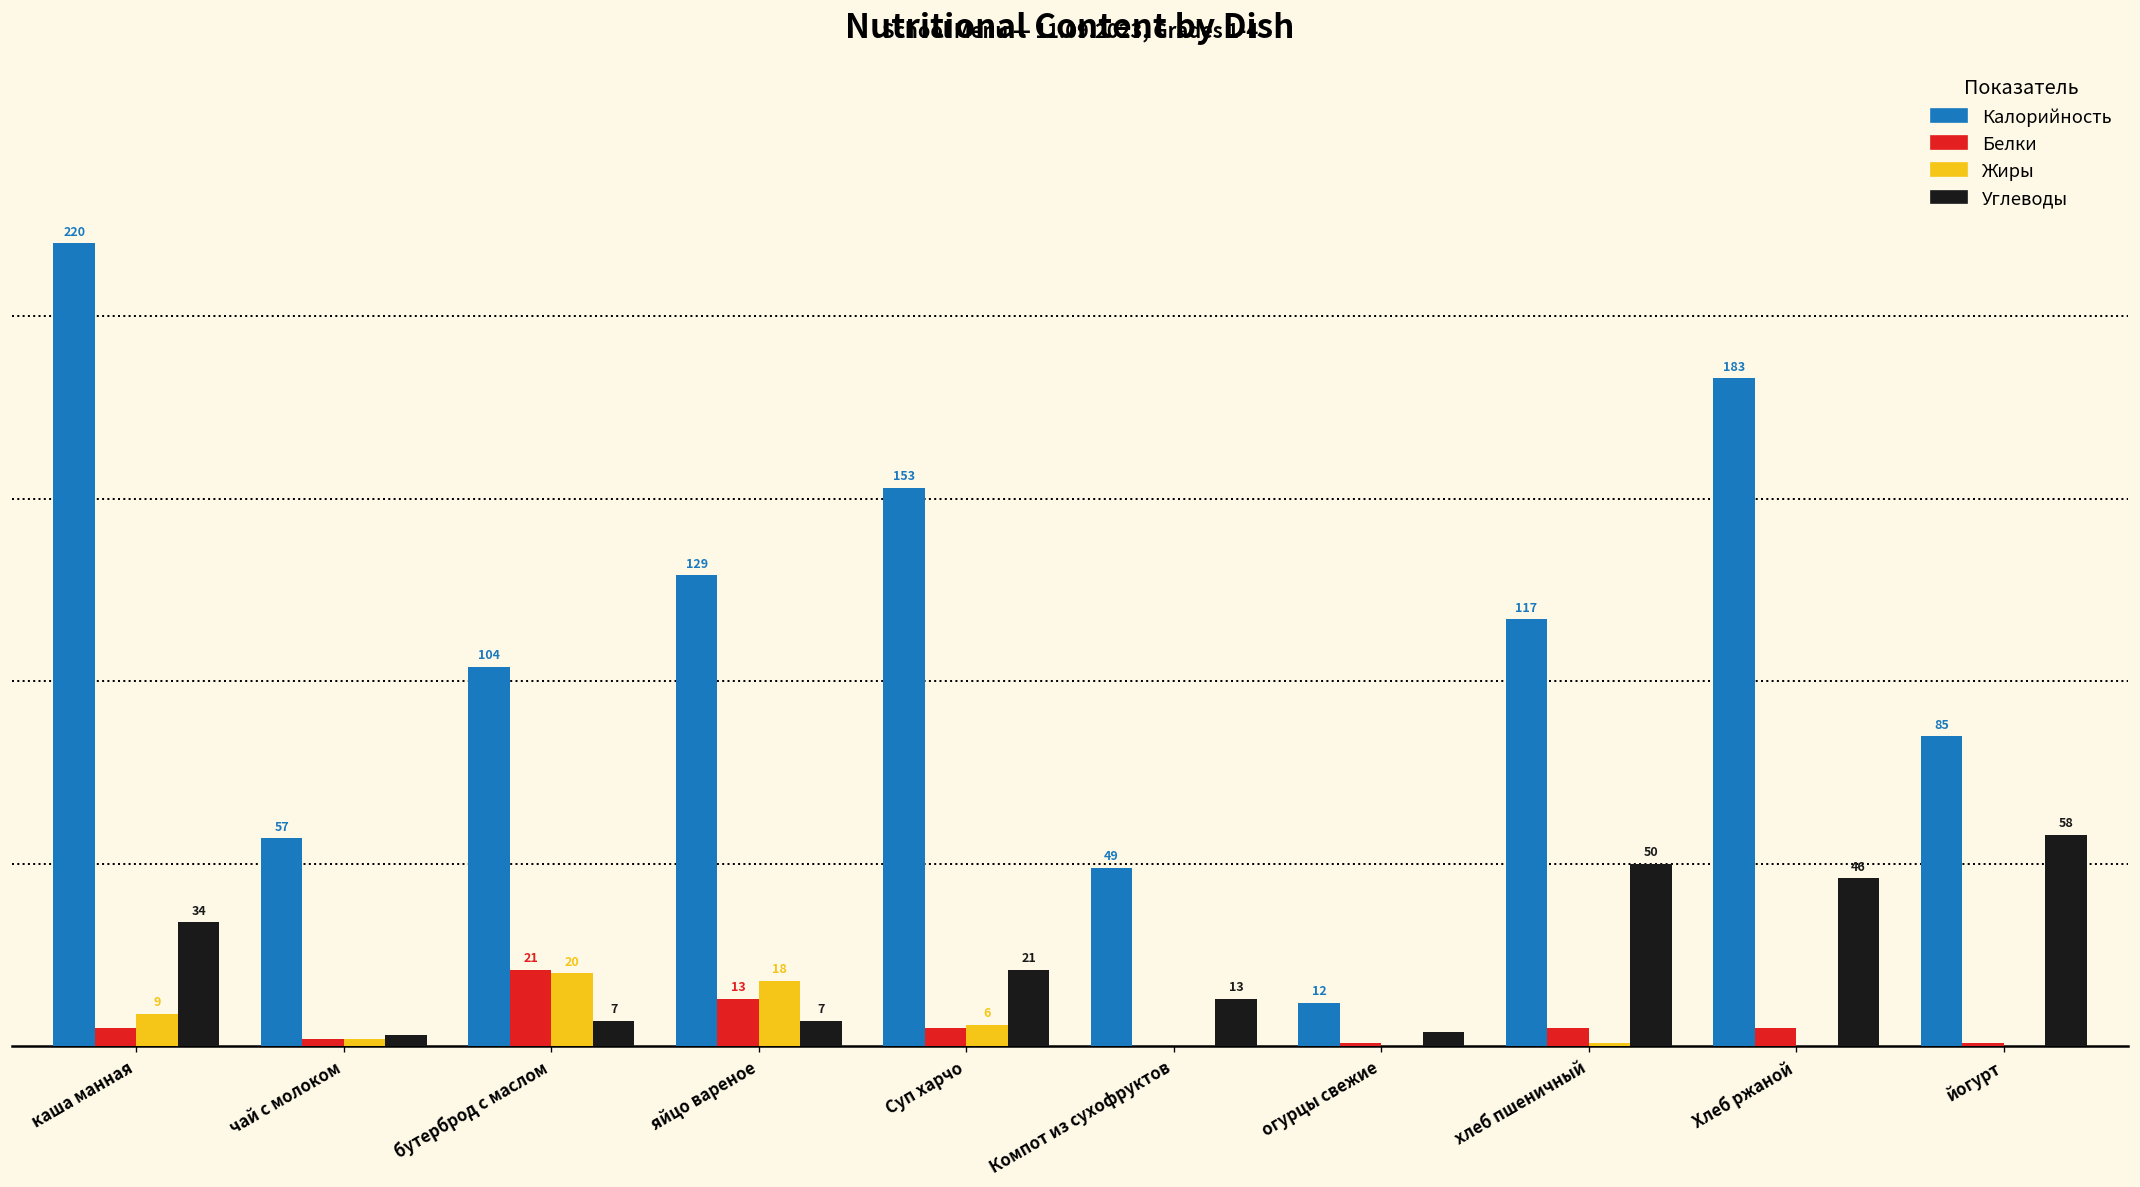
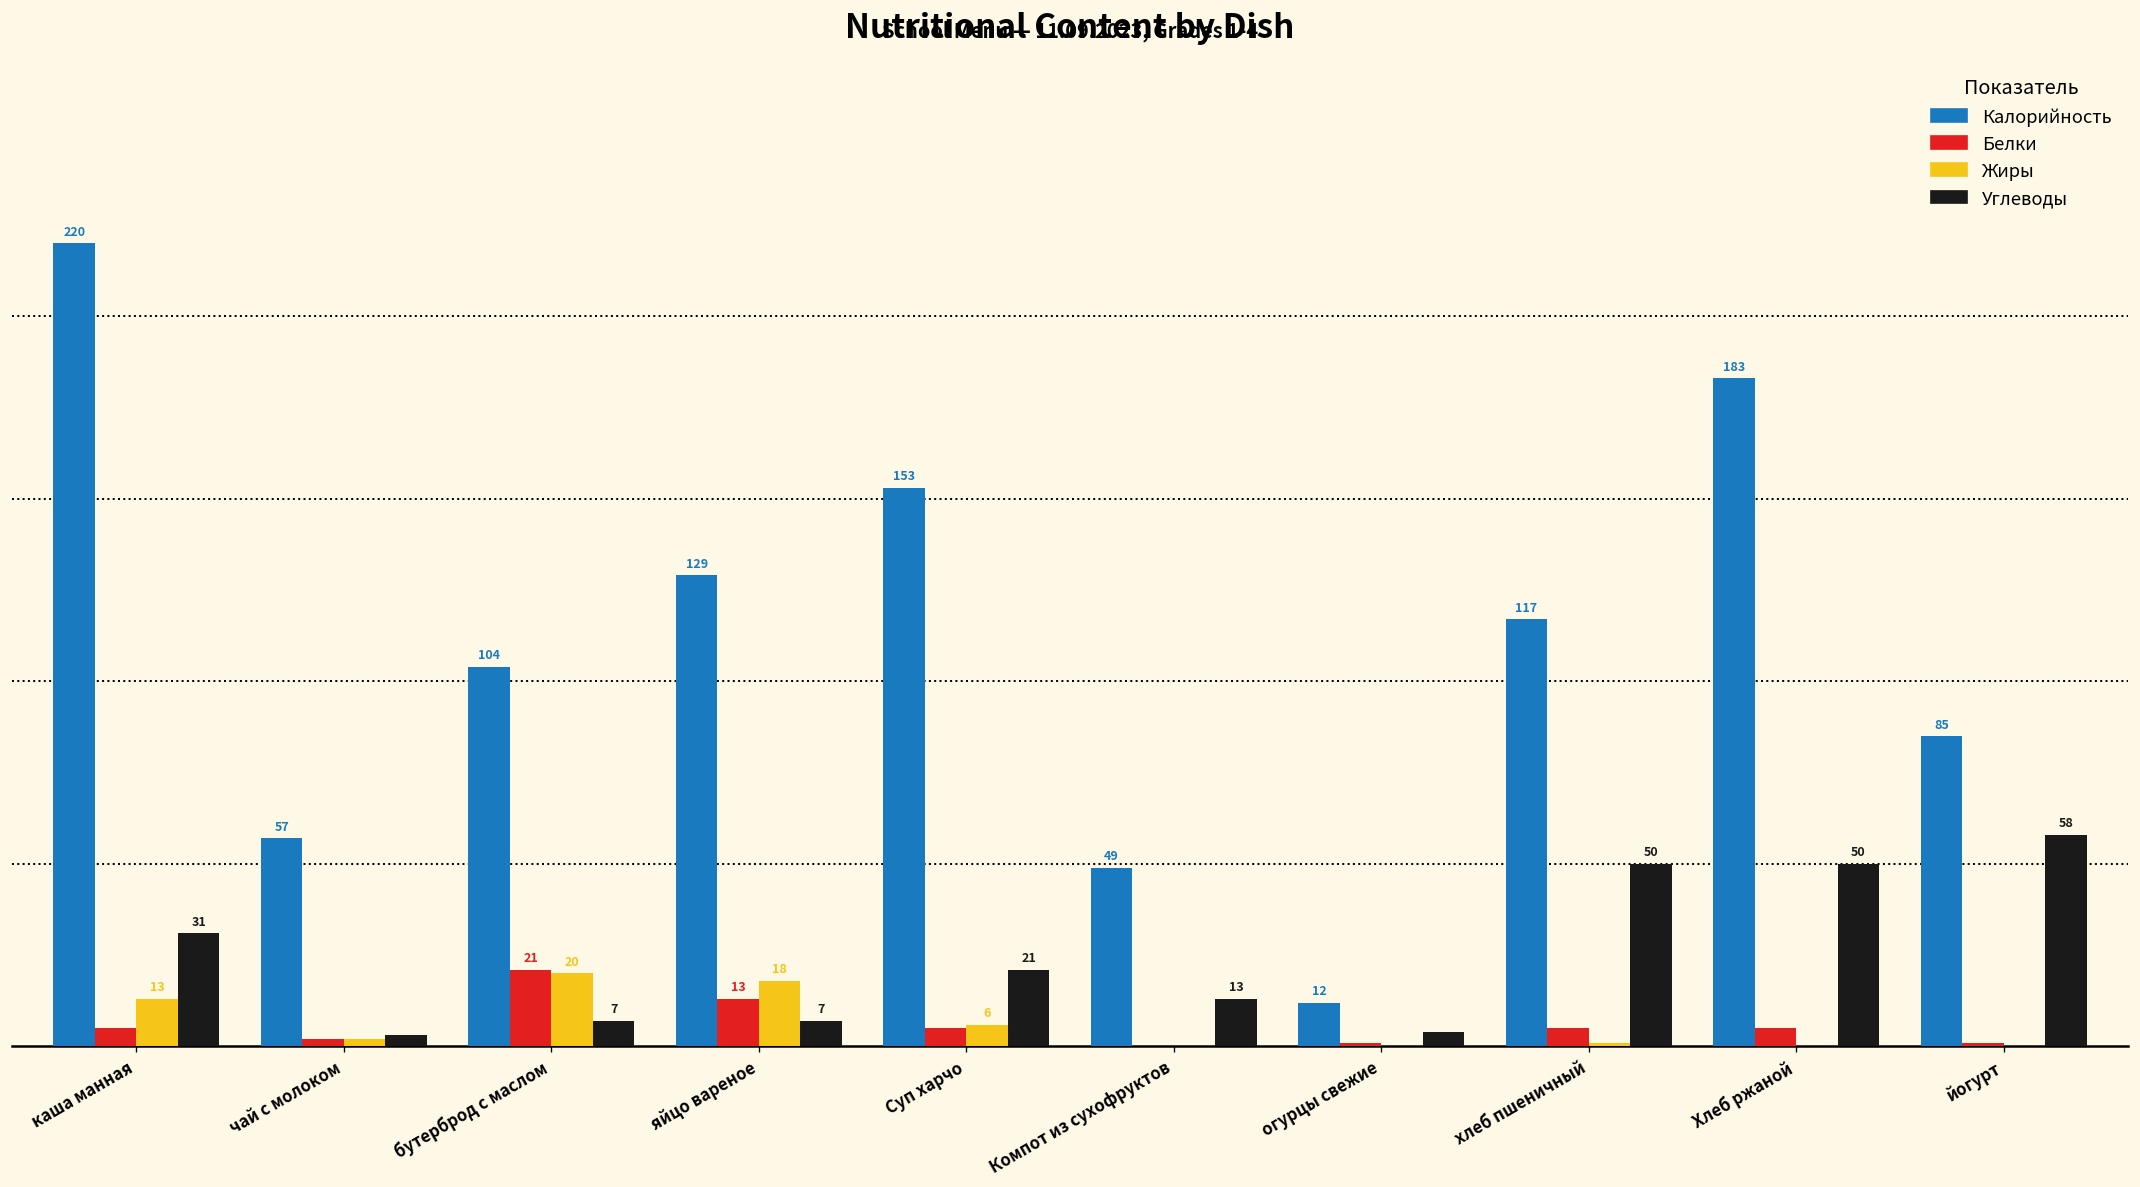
Жиры, каша манная: 9 -> 13
Углеводы, каша манная: 34 -> 31
Углеводы, Хлеб ржаной: 46 -> 50
